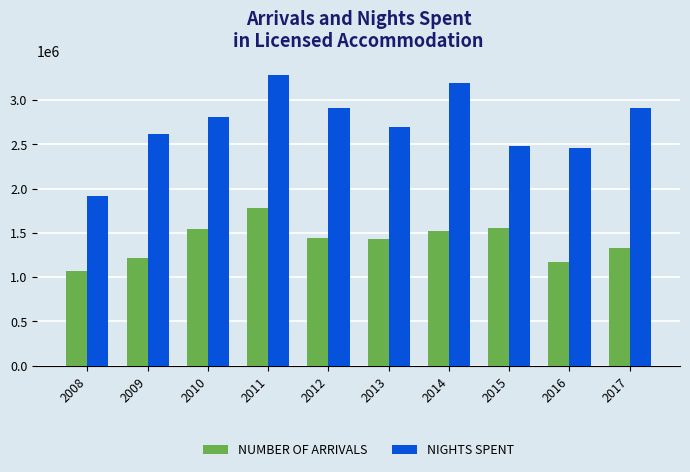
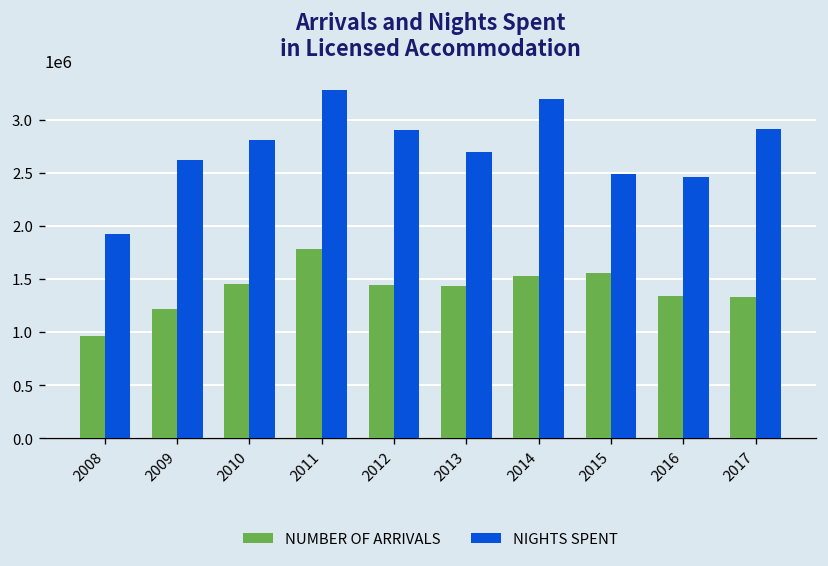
NUMBER OF ARRIVALS, 2008: 1100000 -> 1000000
NUMBER OF ARRIVALS, 2010: 1550000 -> 1450000
NUMBER OF ARRIVALS, 2016: 1200000 -> 1300000
